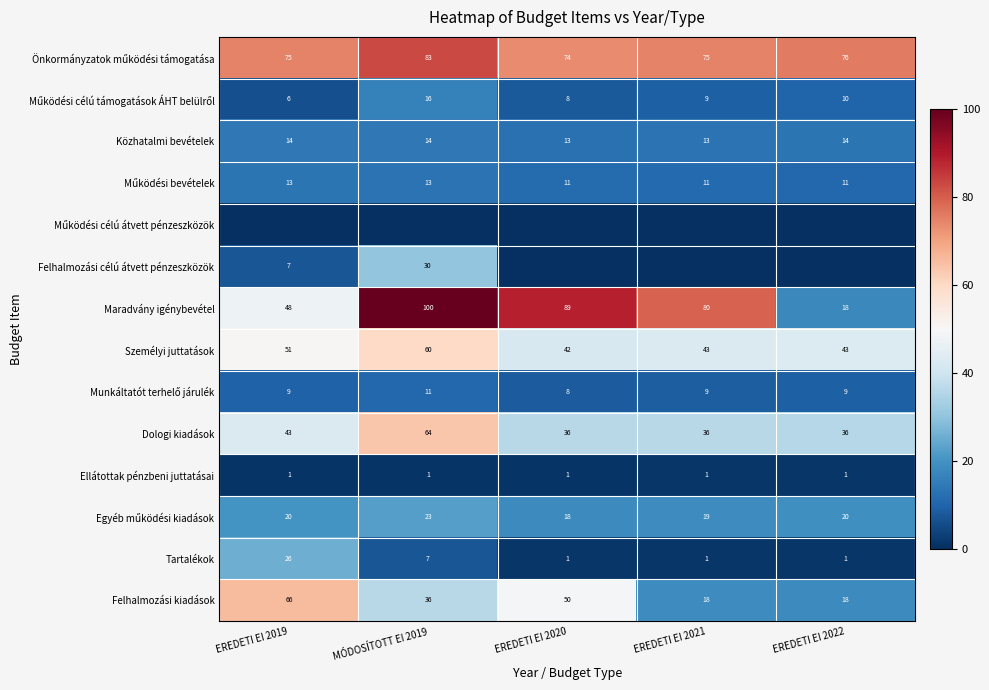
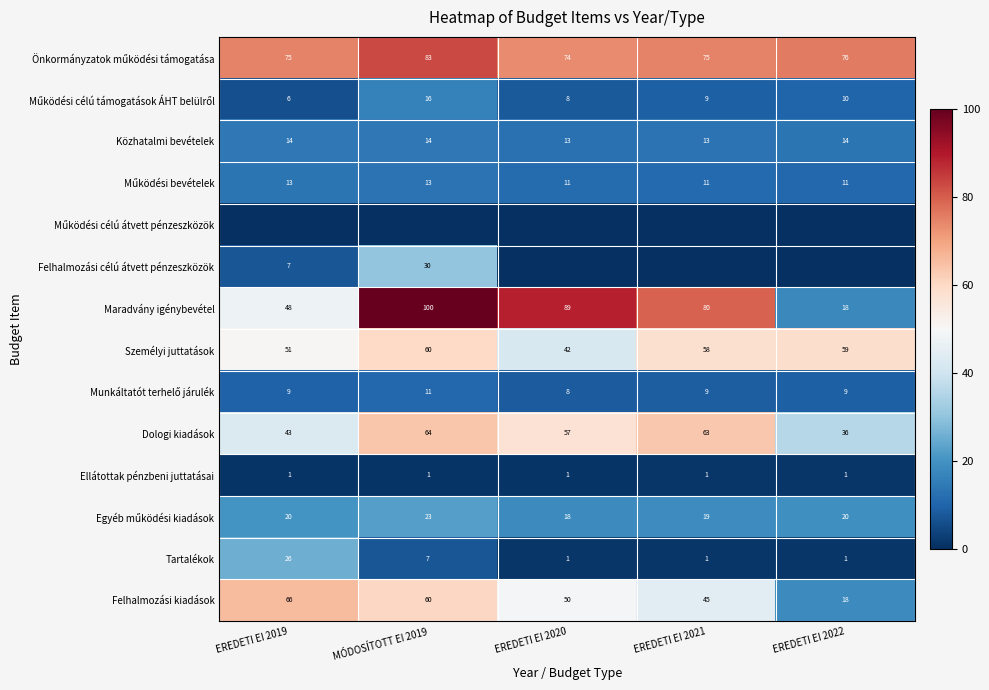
Személyi juttatások, EREDETI EI 2021: 43 -> 58
Személyi juttatások, EREDETI EI 2022: 43 -> 59
Dologi kiadások, EREDETI EI 2020: 36 -> 57
Dologi kiadások, EREDETI EI 2021: 36 -> 63
Felhalmozási kiadások, MÓDOSÍTOTT EI 2019: 36 -> 60
Felhalmozási kiadások, EREDETI EI 2021: 18 -> 45
